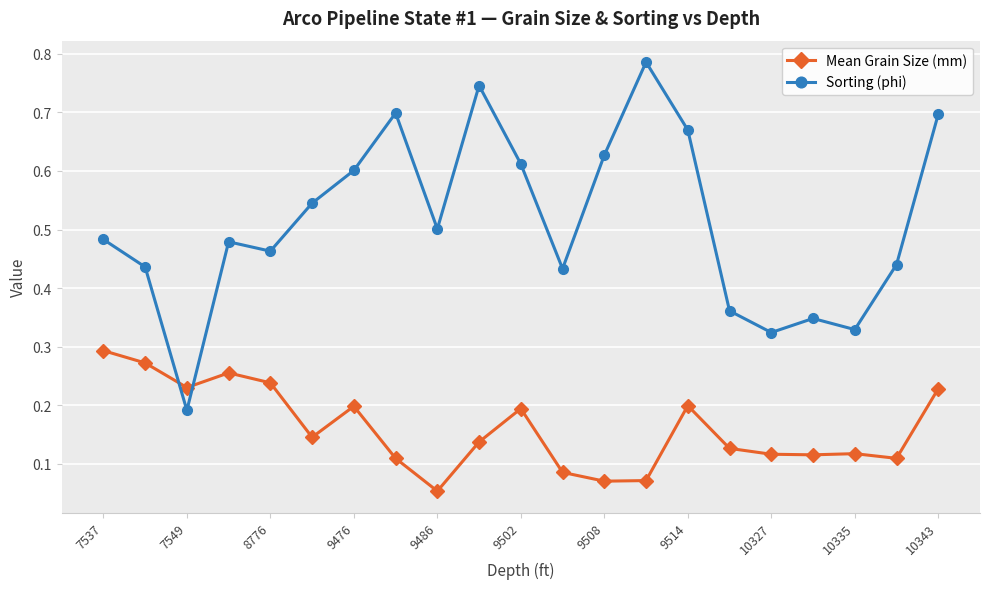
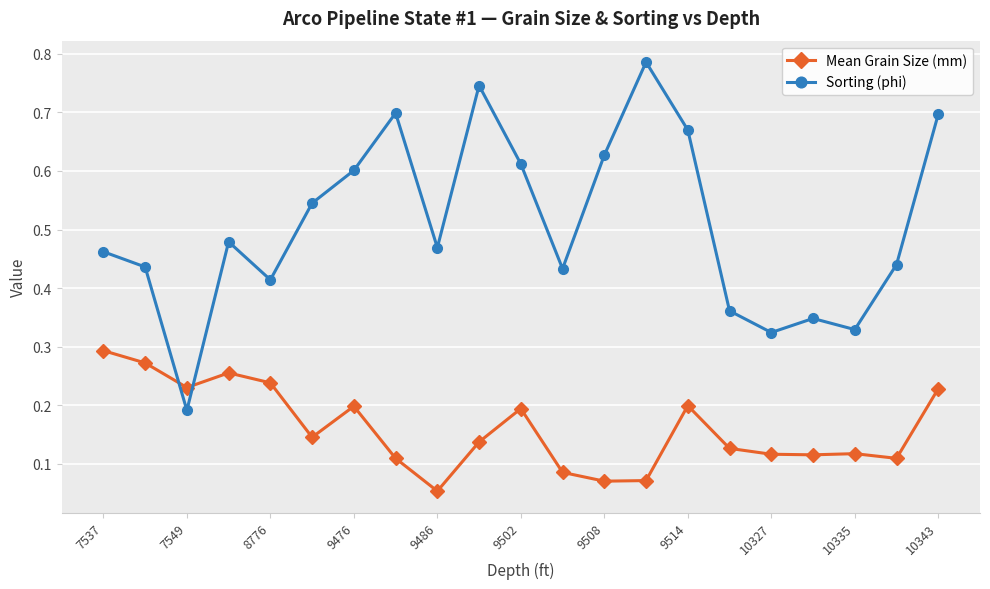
Sorting (phi), 7537: 0.48 -> 0.46
Sorting (phi), 8776: 0.46 -> 0.41
Sorting (phi), 9486: 0.50 -> 0.47
